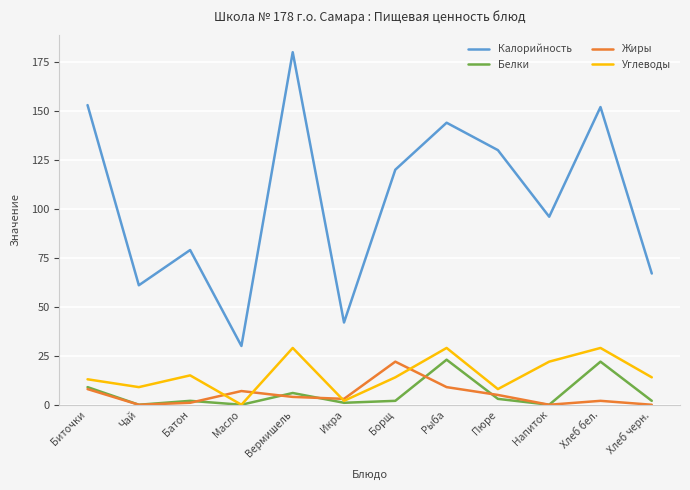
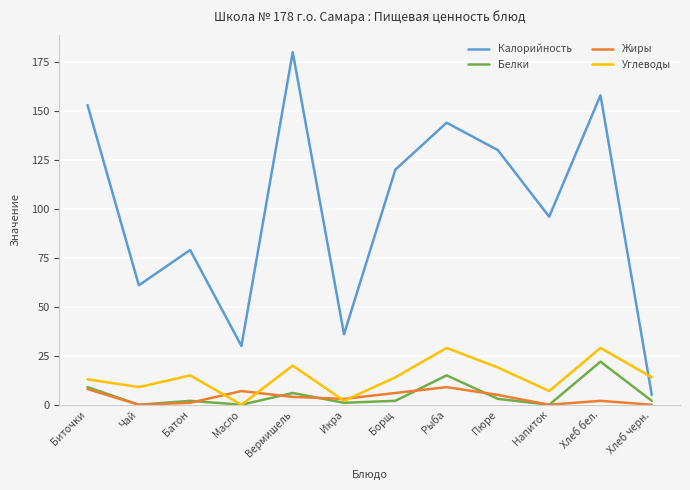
Углеводы, Вермишель: 29 -> 20
Калорийность, Икра: 42 -> 36
Жиры, Борщ: 22 -> 6
Белки, Рыба: 23 -> 15
Углеводы, Пюре: 8 -> 19
Углеводы, Напиток: 22 -> 7
Калорийность, Хлеб бел.: 152 -> 158
Калорийность, Хлеб черн.: 67 -> 5
